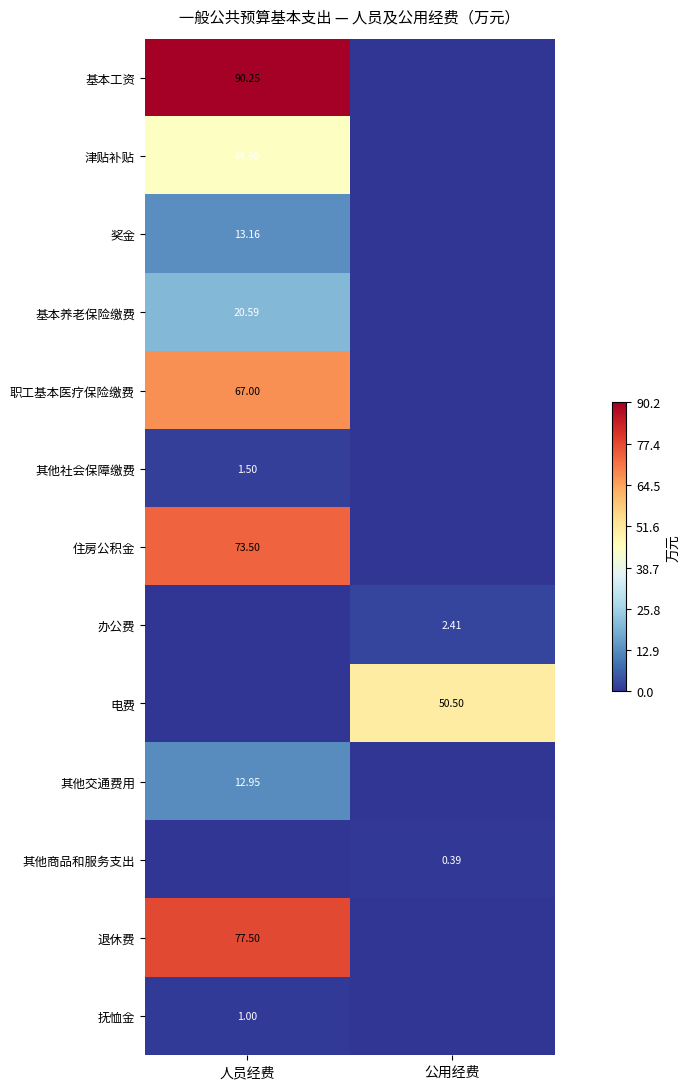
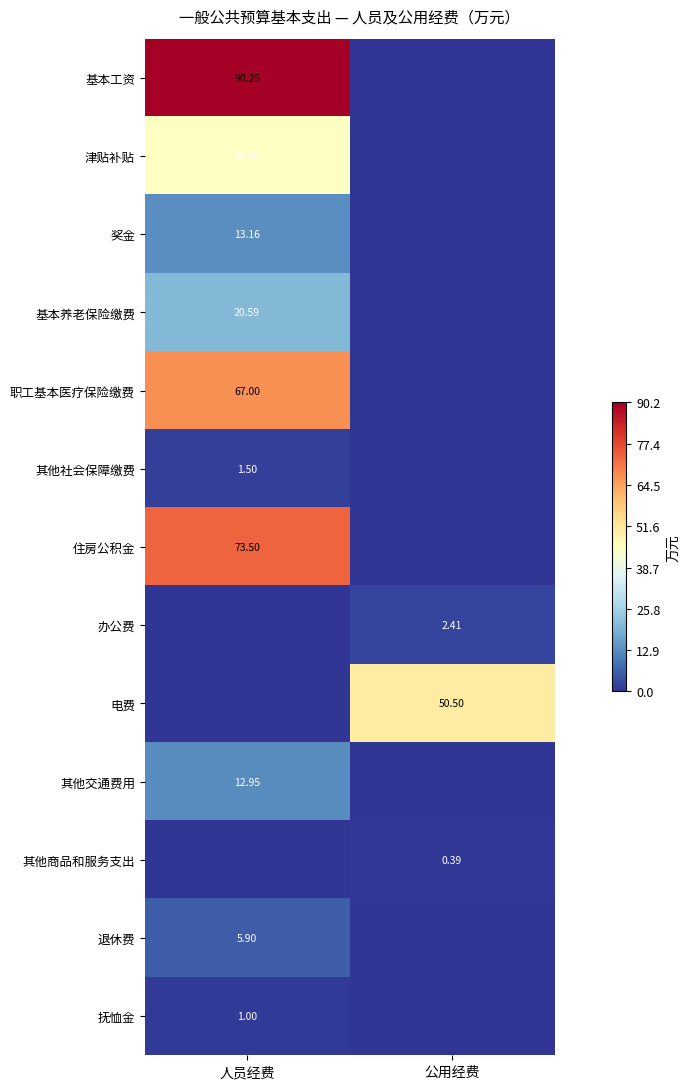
退休费, 人员经费: 77.50 -> 5.90
